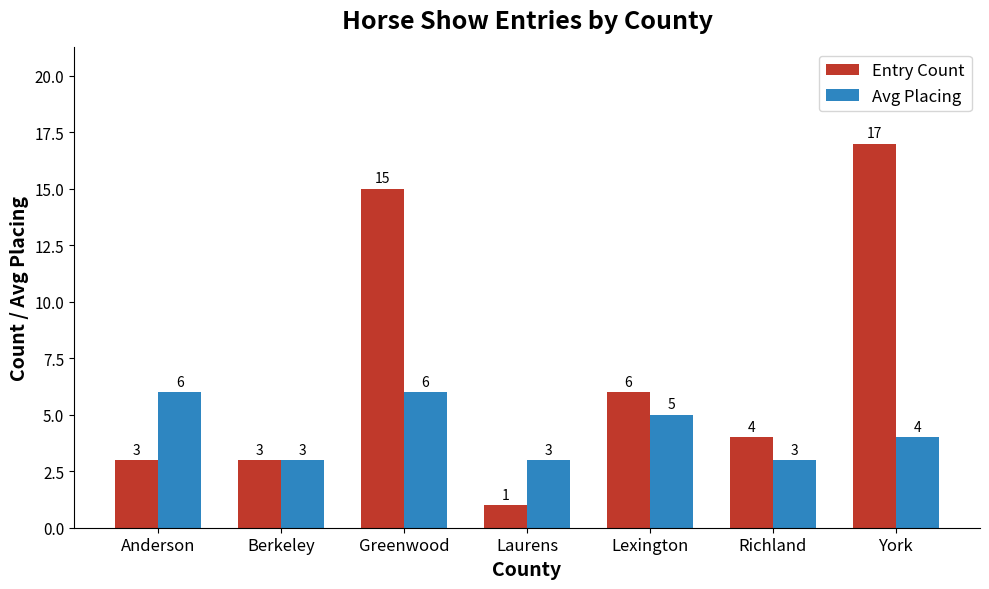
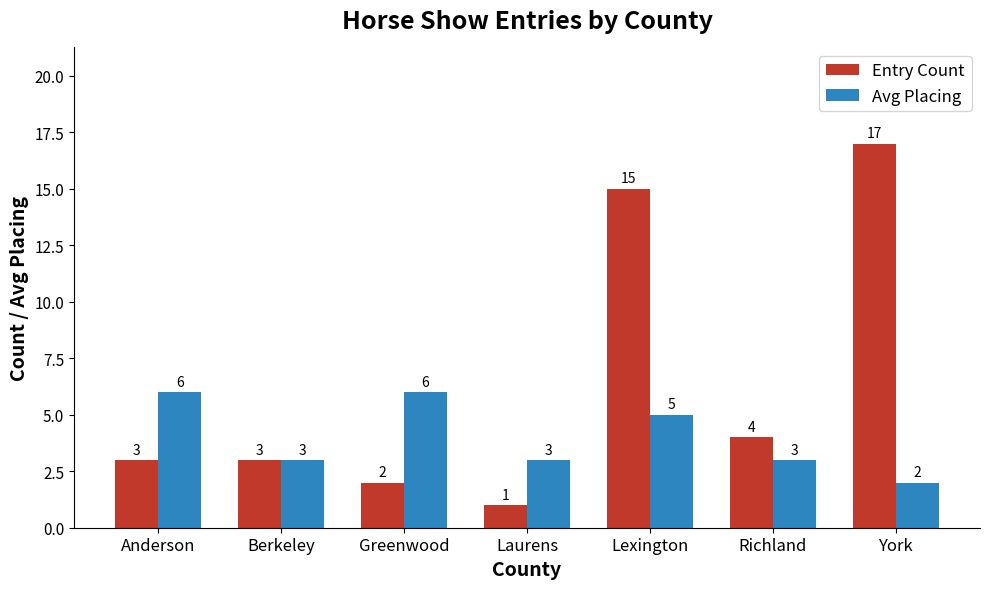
Entry Count, Greenwood: 15 -> 2
Entry Count, Lexington: 6 -> 15
Avg Placing, York: 4 -> 2
